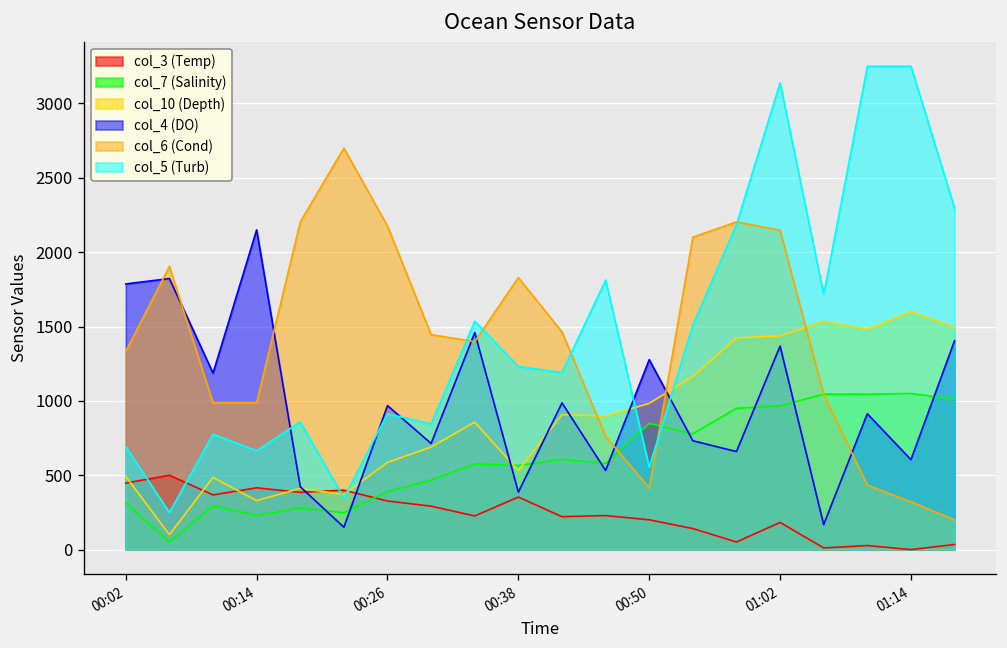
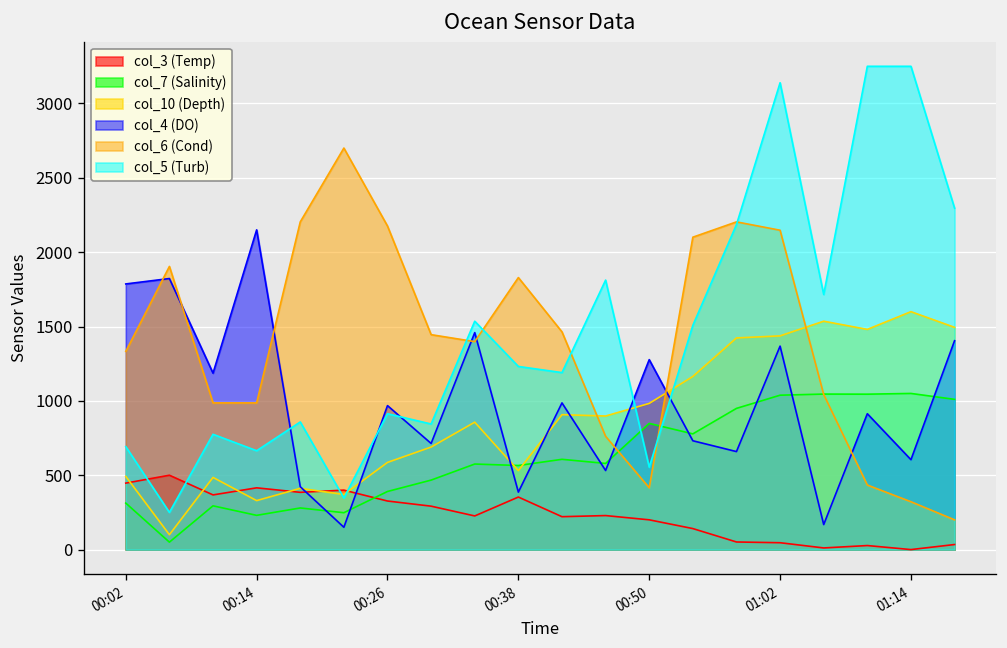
col_3 (Temp), 01:02: 180 -> 50
col_7 (Salinity), 01:02: 970 -> 1040
